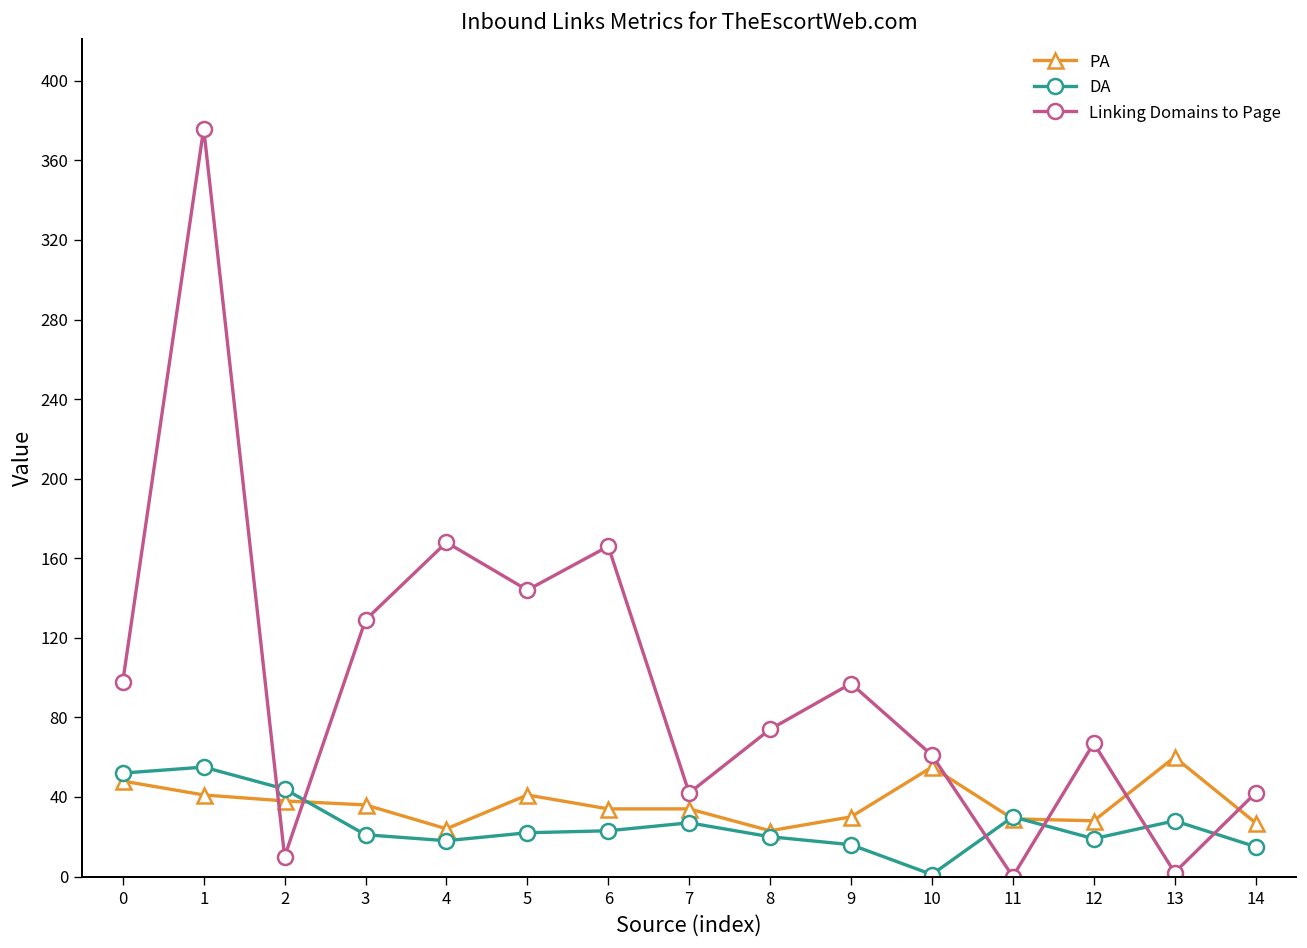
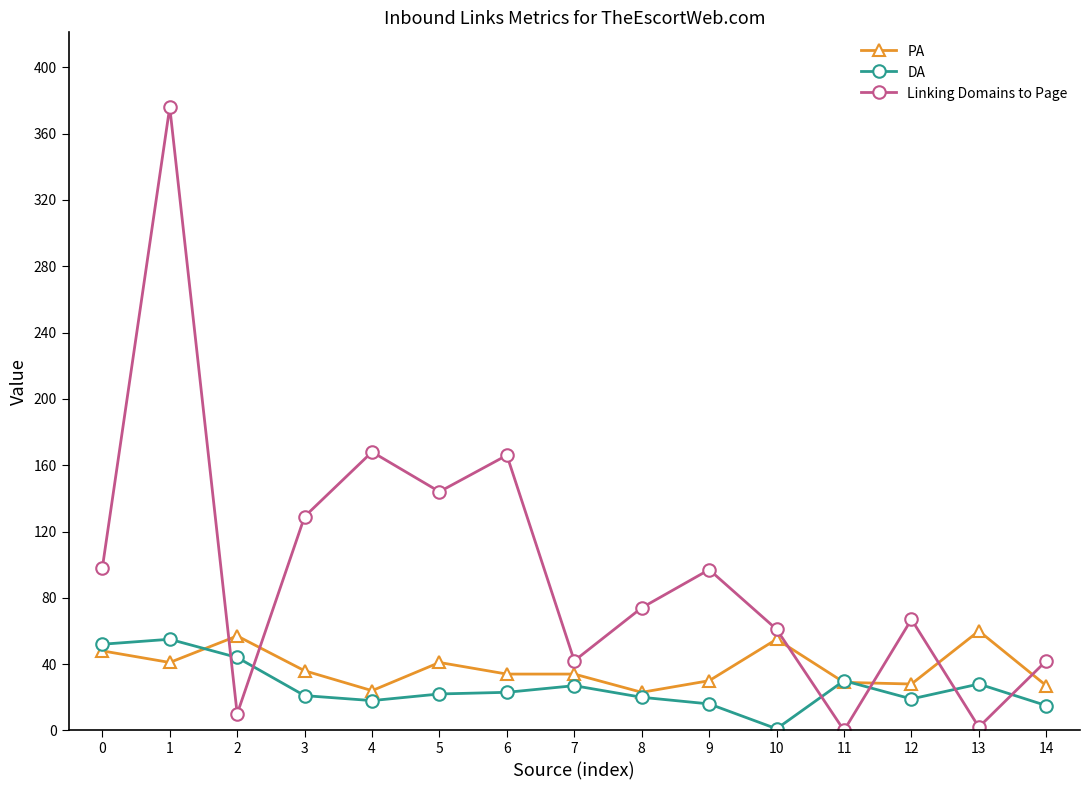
PA, 2: 38 -> 57
